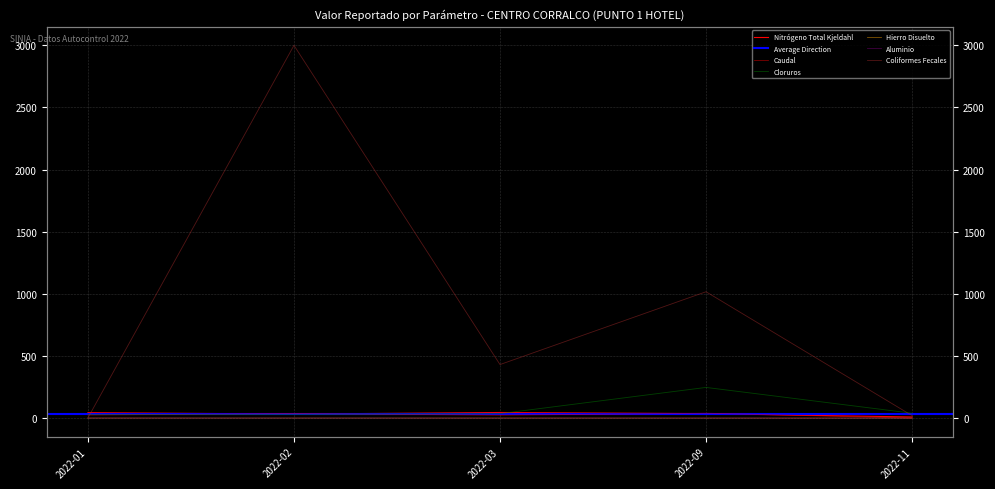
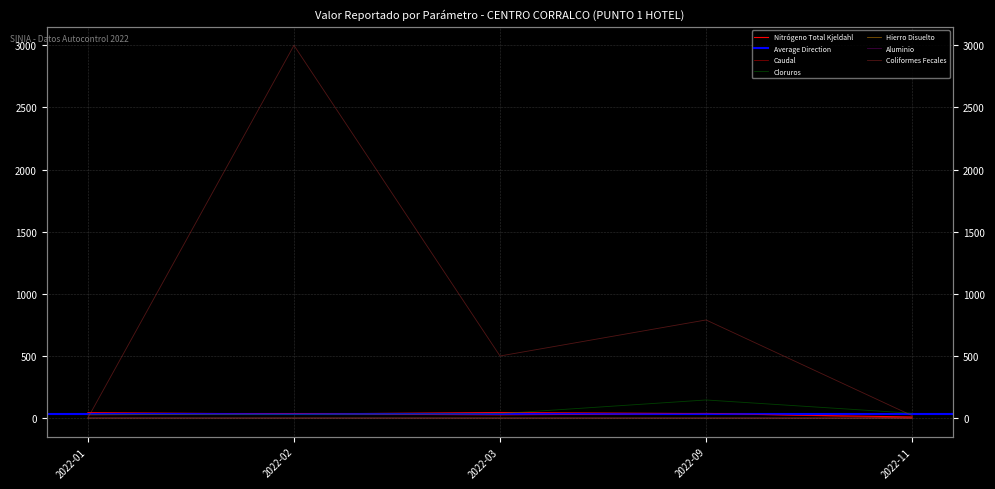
Coliformes Fecales, 2022-03: 430 -> 500
Cloruros, 2022-09: 250 -> 150
Coliformes Fecales, 2022-09: 1020 -> 790
